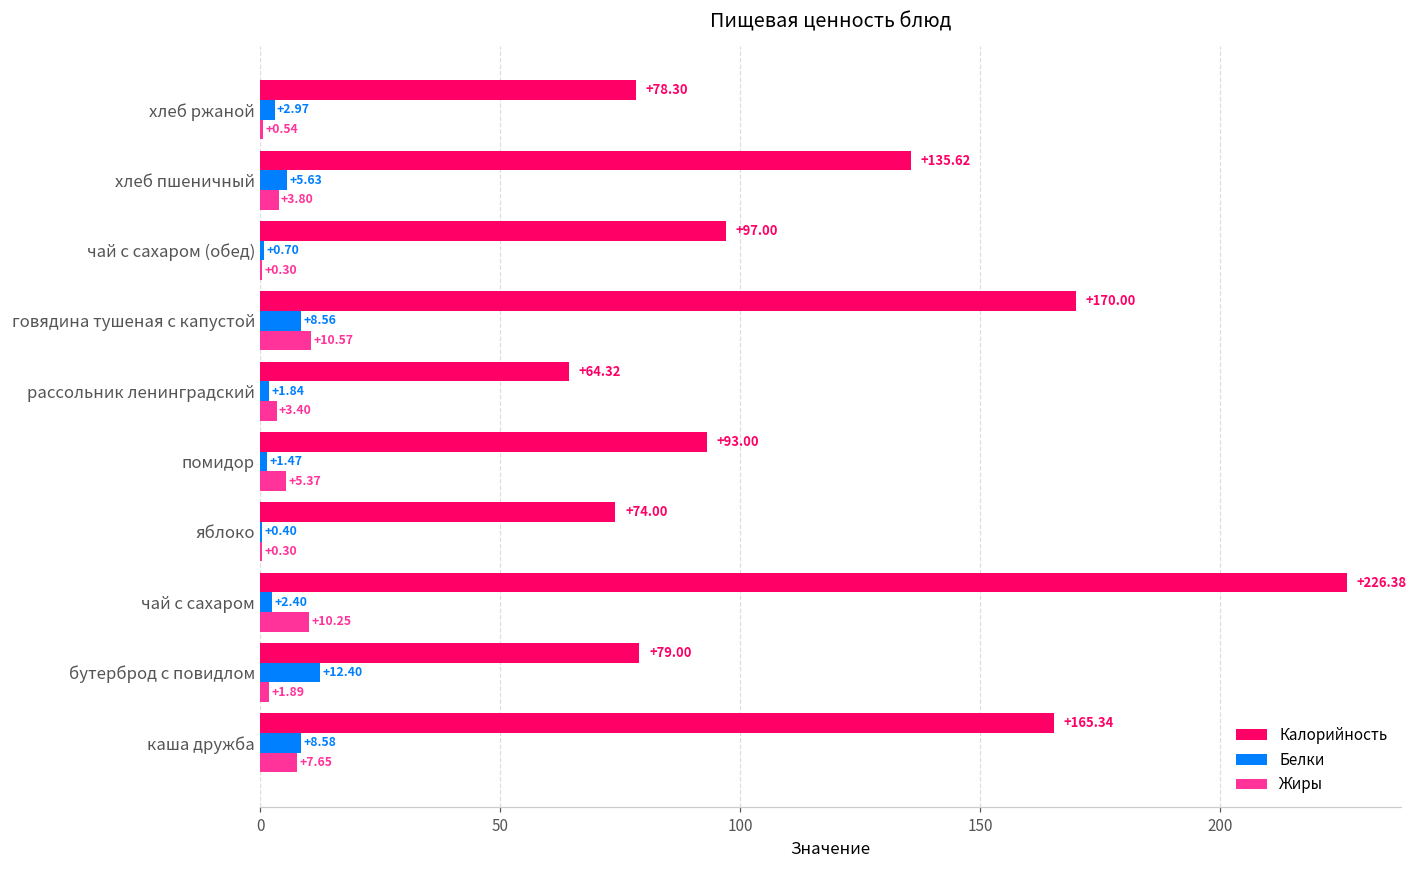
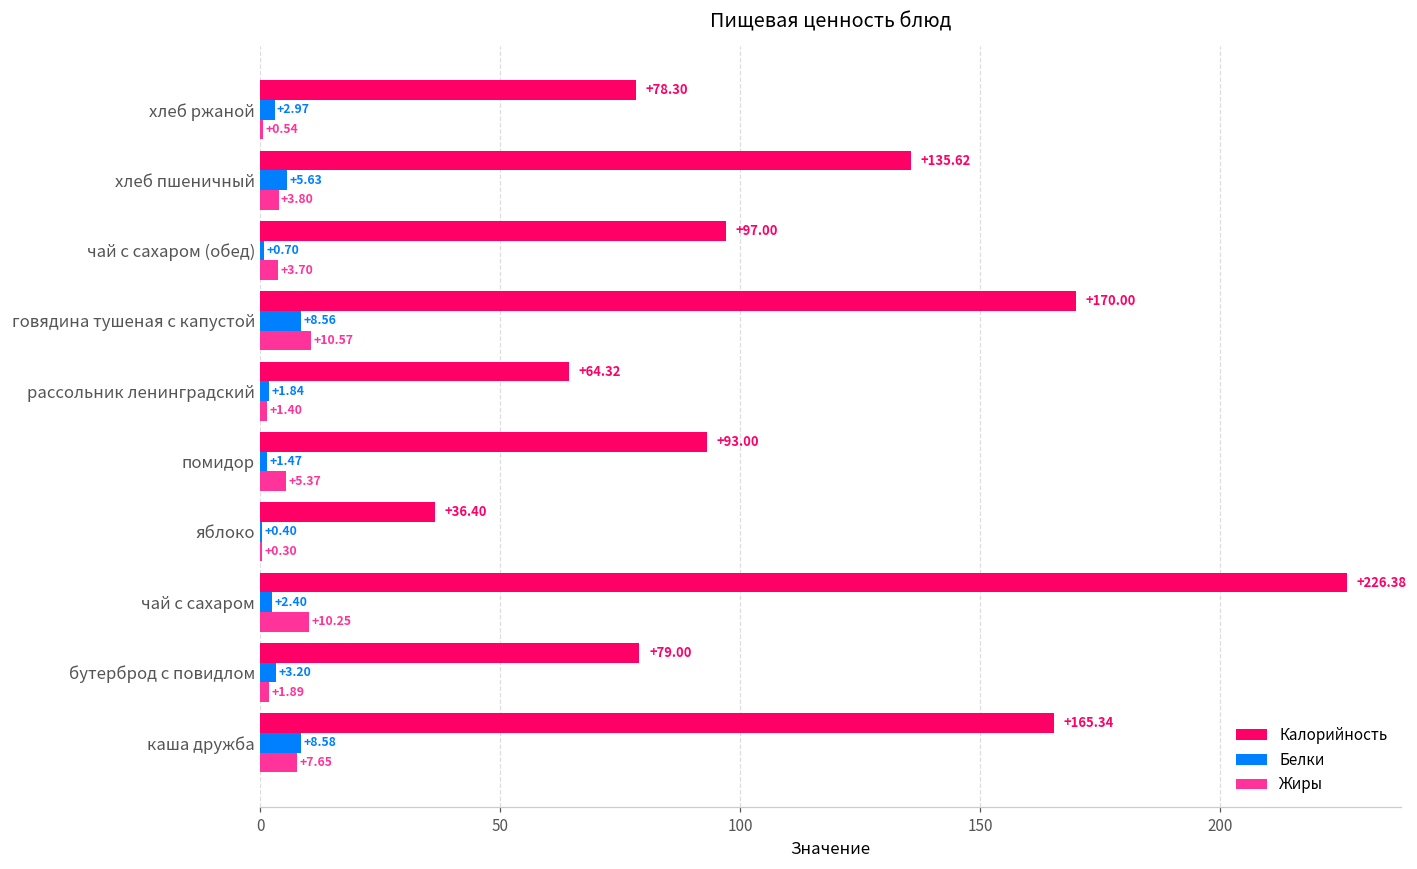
Жиры, чай с сахаром (обед): +0.30 -> +3.70
Жиры, рассольник ленинградский: +3.40 -> +1.40
Калорийность, яблоко: +74.00 -> +36.40
Белки, бутерброд с повидлом: +12.40 -> +3.20
